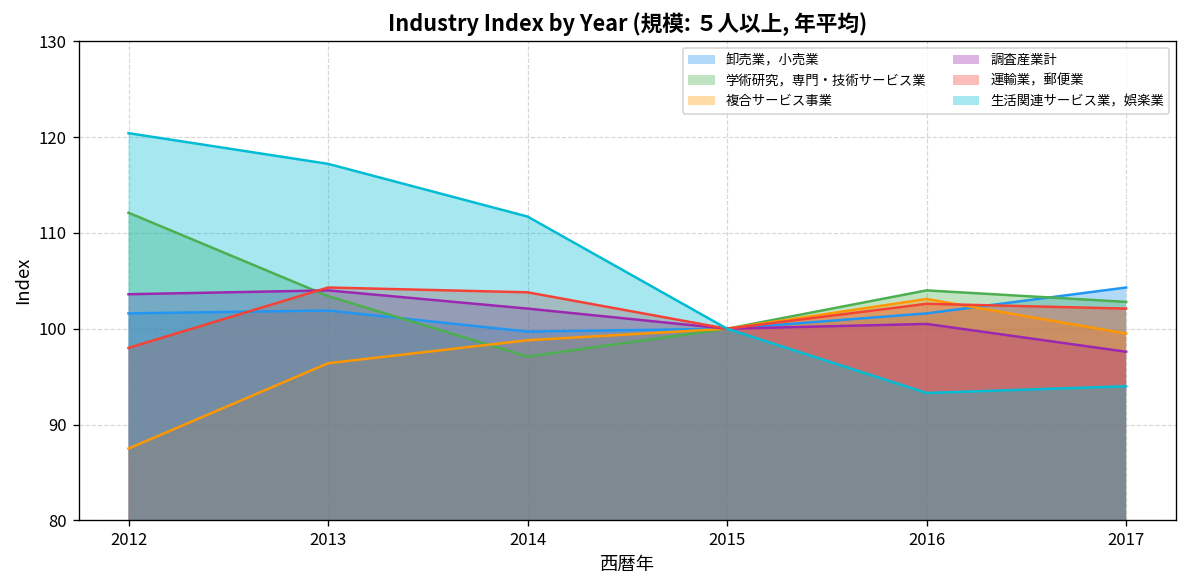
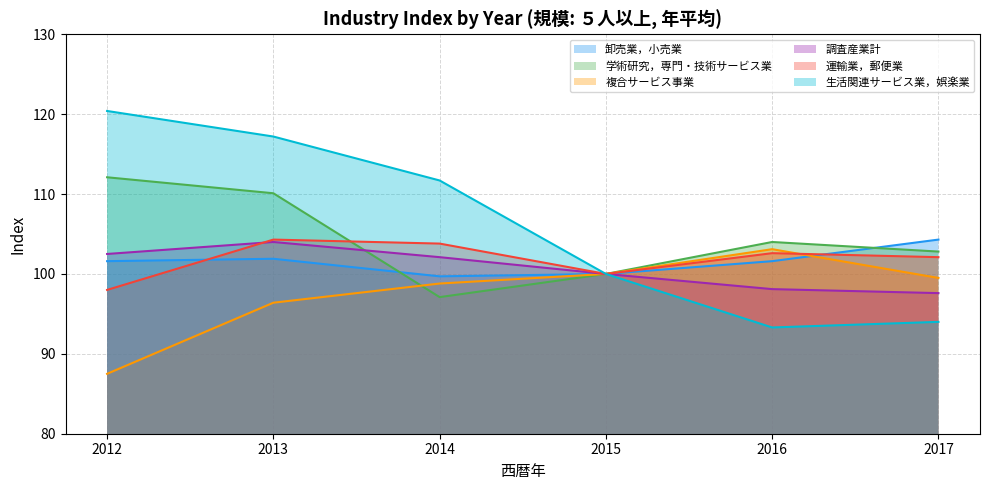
調査産業計, 2012: 104 -> 103
学術研究，専門・技術サービス業, 2013: 103 -> 110
調査産業計, 2016: 101 -> 98
